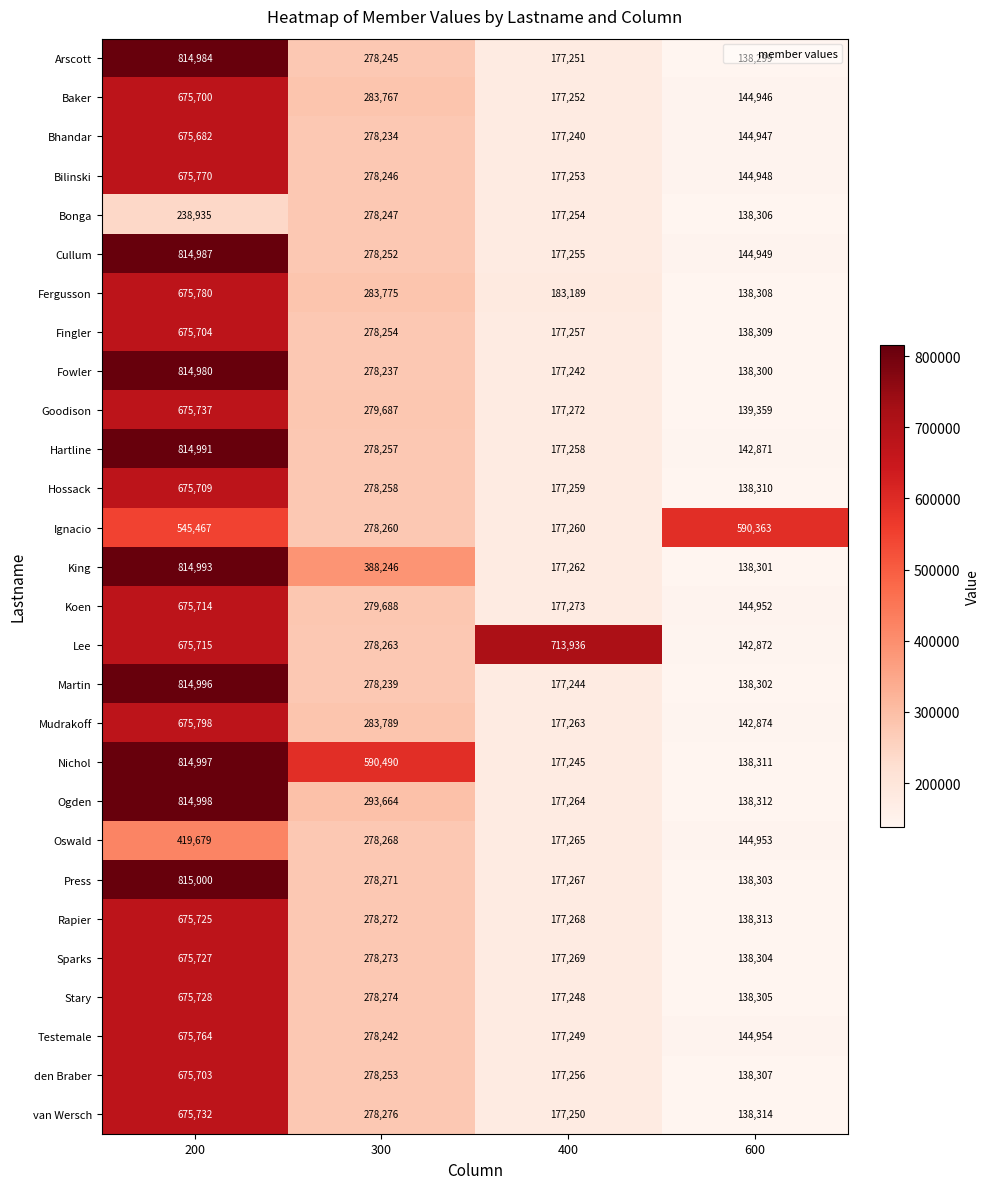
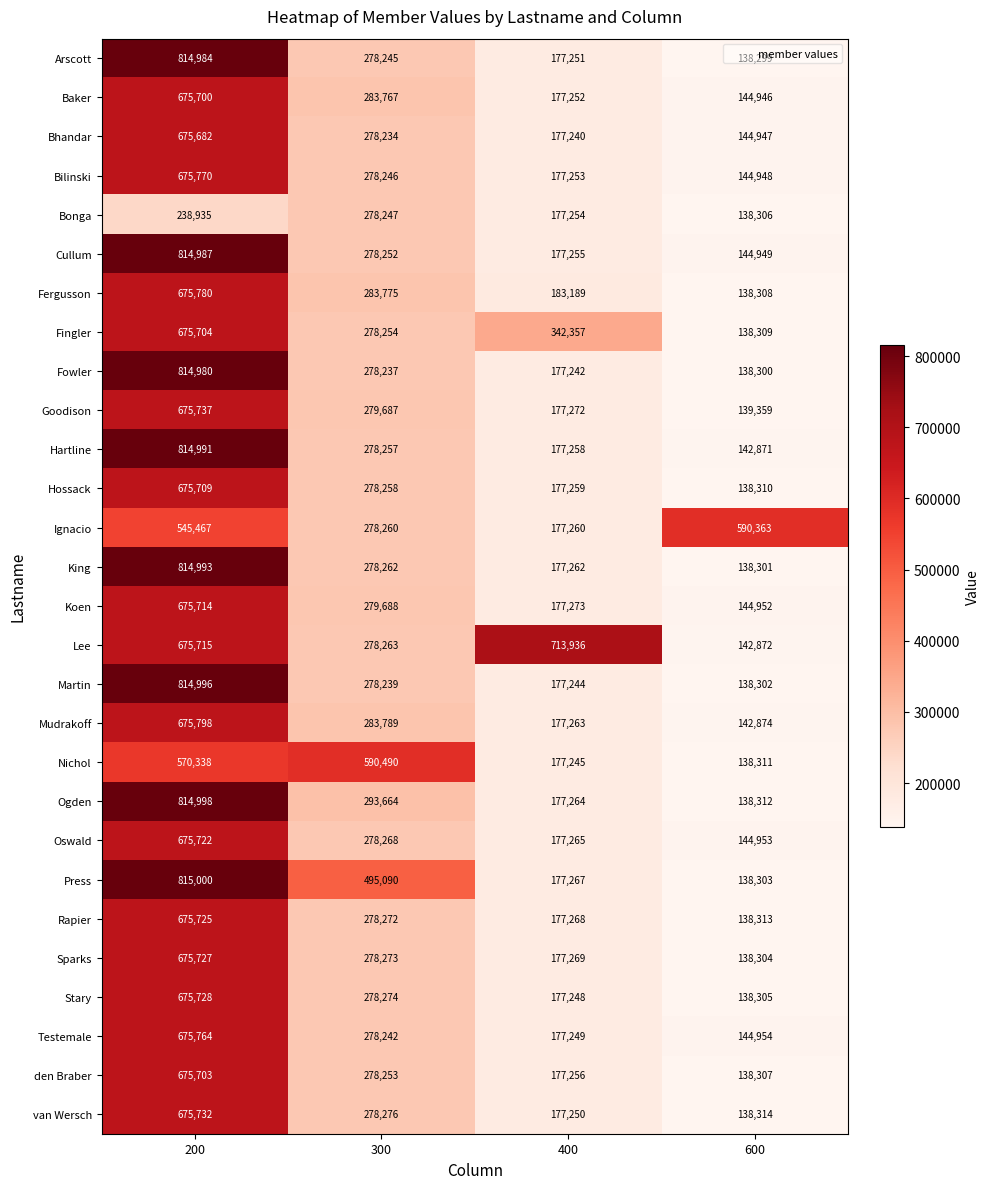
Fingler, 400: 177,257 -> 342,357
King, 300: 388,246 -> 278,262
Nichol, 200: 814,997 -> 570,338
Oswald, 200: 419,679 -> 675,722
Press, 300: 278,271 -> 495,090
